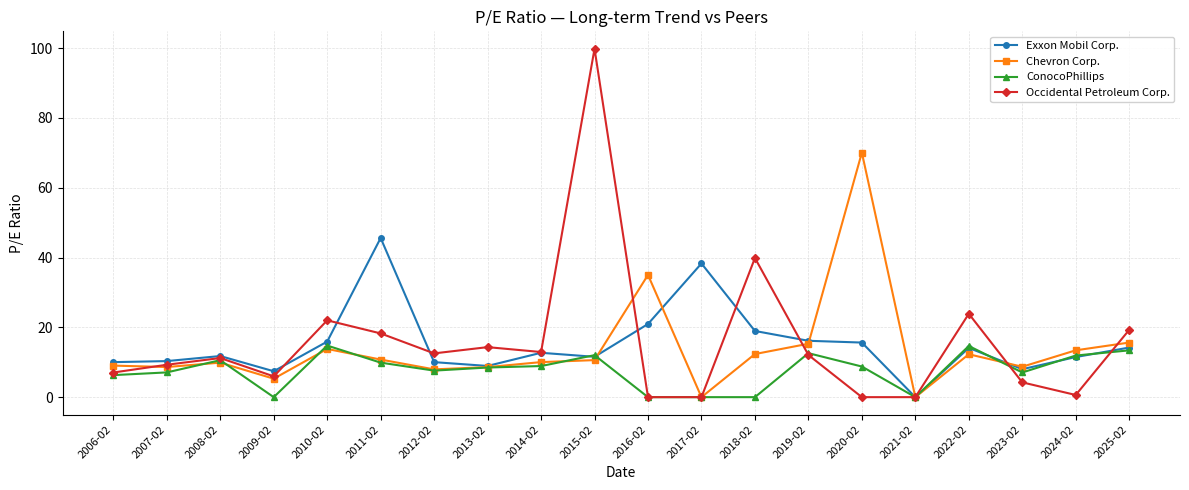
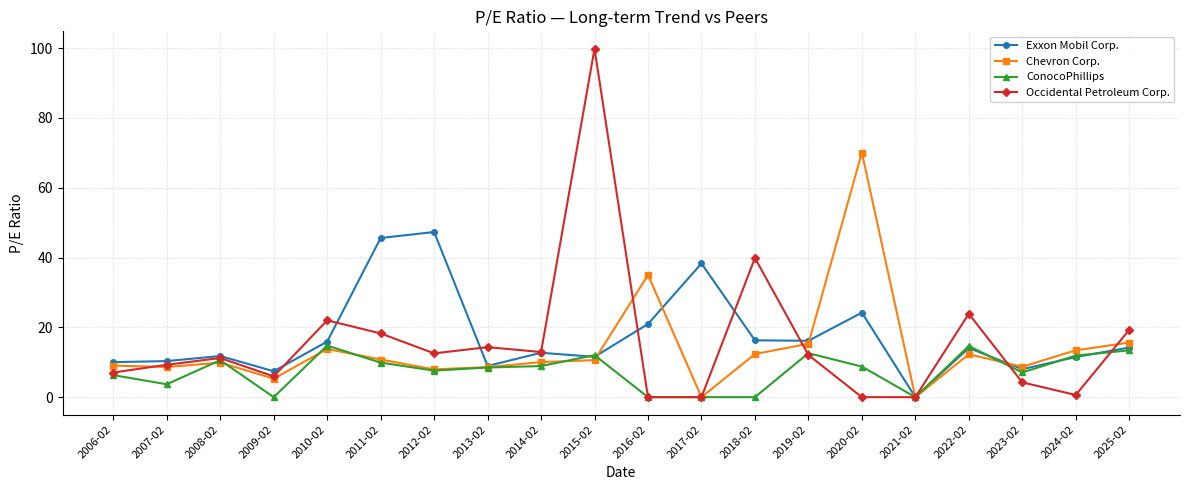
ConocoPhillips, 2007-02: 7 -> 4
Exxon Mobil Corp., 2012-02: 10 -> 47
Exxon Mobil Corp., 2018-02: 19 -> 16
Exxon Mobil Corp., 2020-02: 16 -> 24
